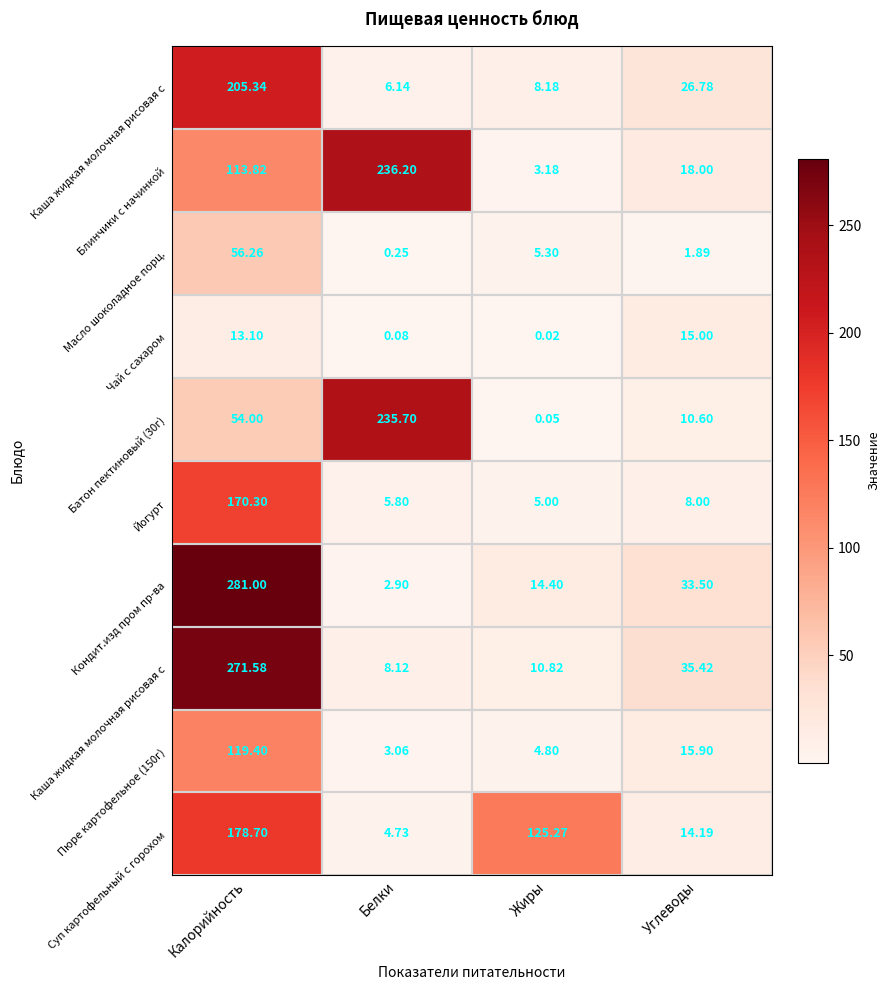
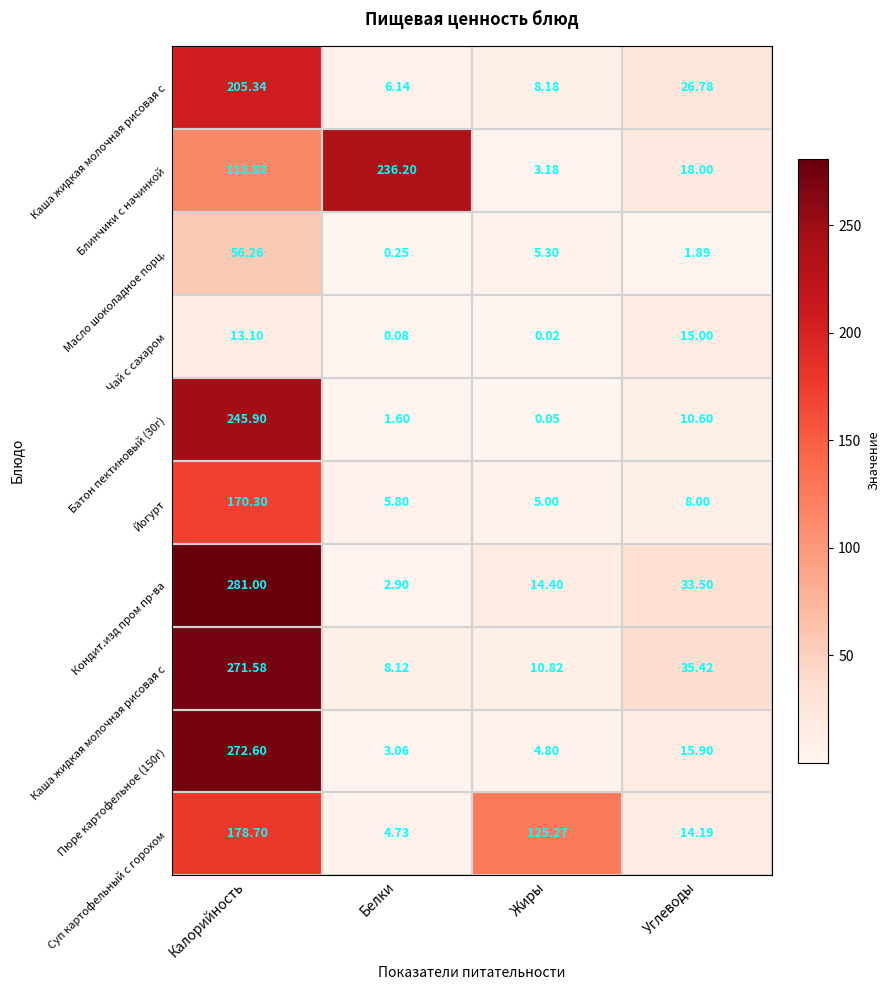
Батон пектиновый (30г), Калорийность: 54.00 -> 245.90
Батон пектиновый (30г), Белки: 235.70 -> 1.60
Пюре картофельное (150г), Калорийность: 119.40 -> 272.60
